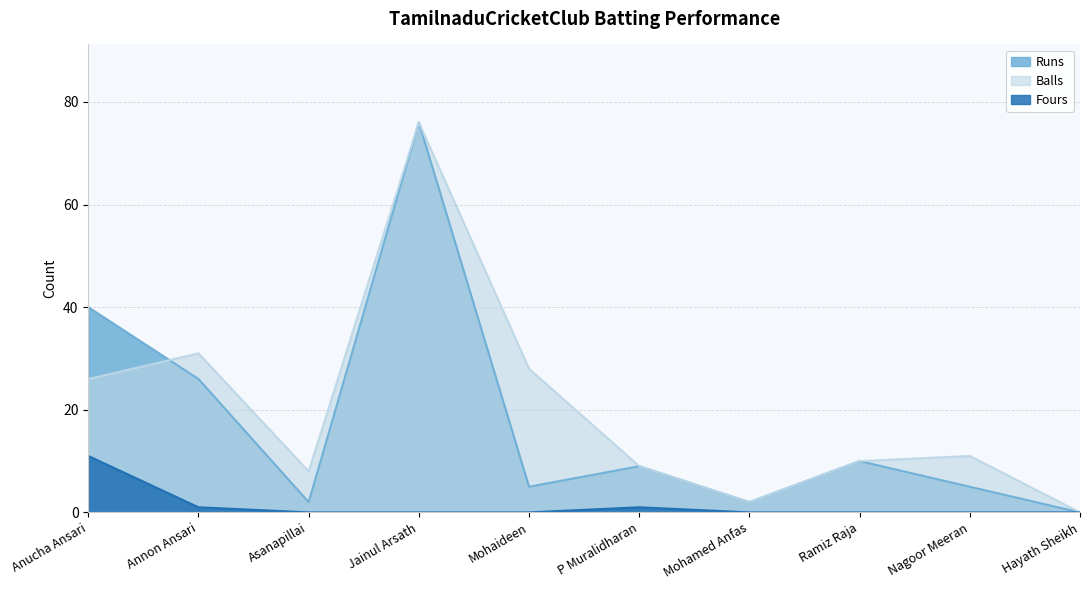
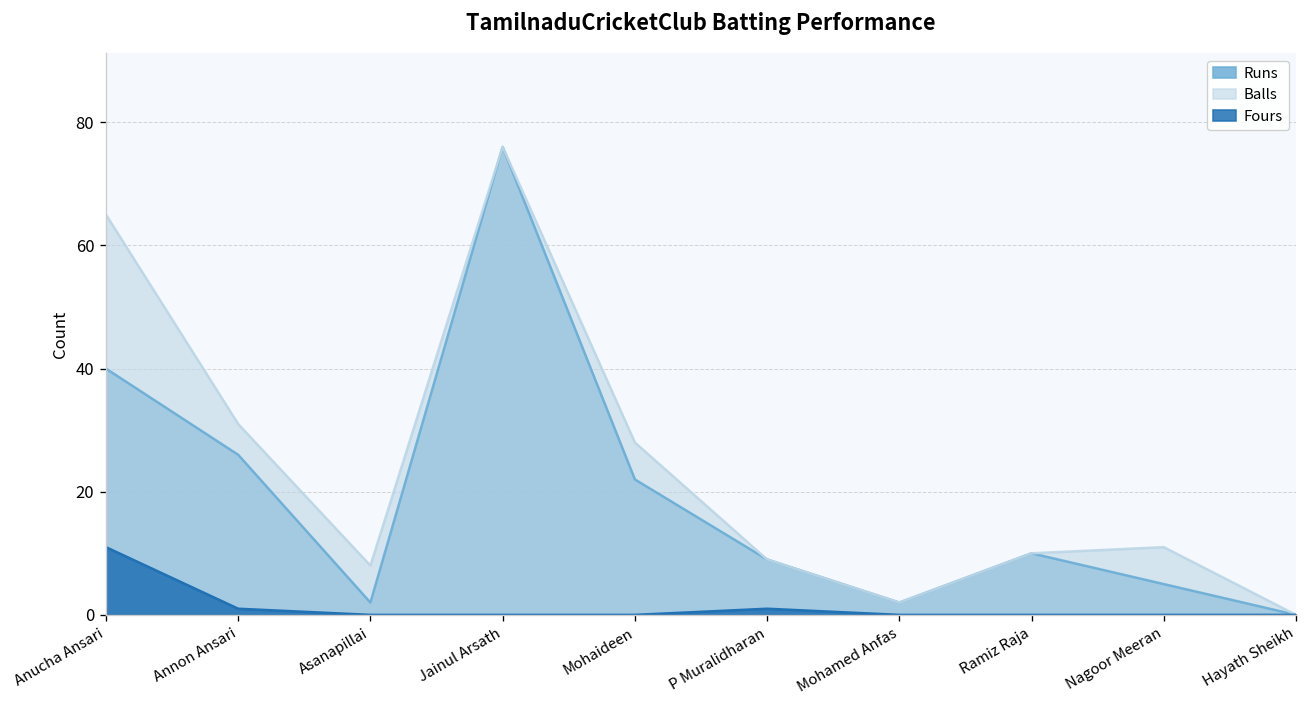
Balls, Anucha Ansari: 26 -> 65
Runs, Mohaideen: 5 -> 22
